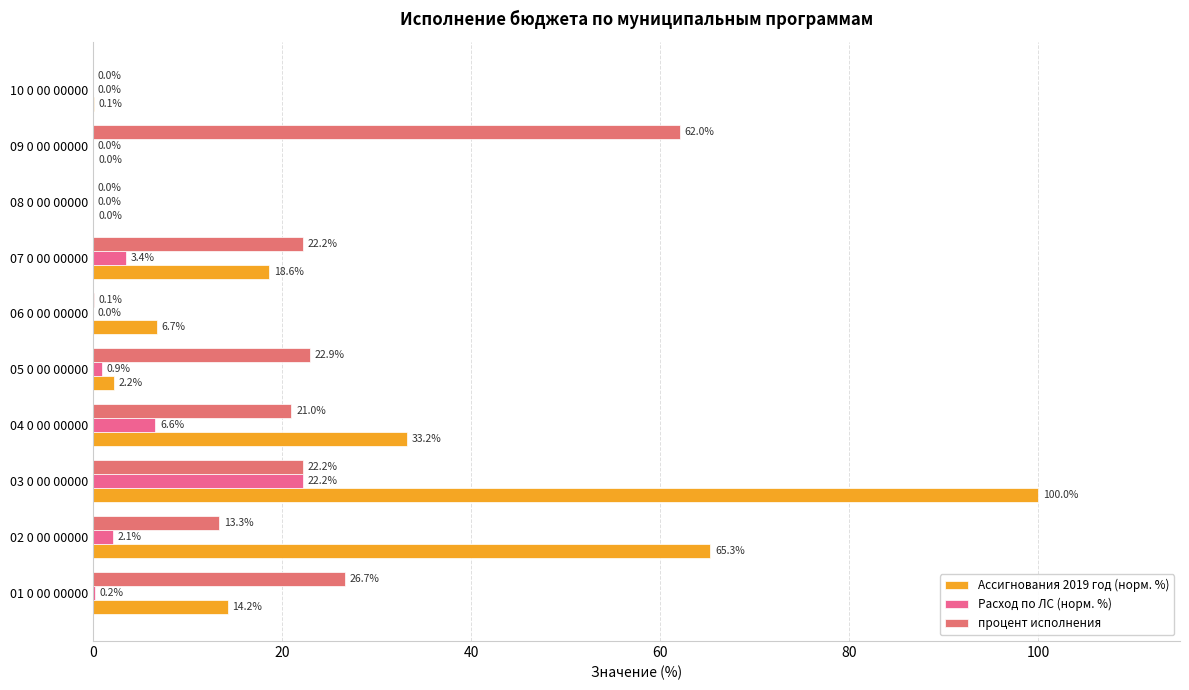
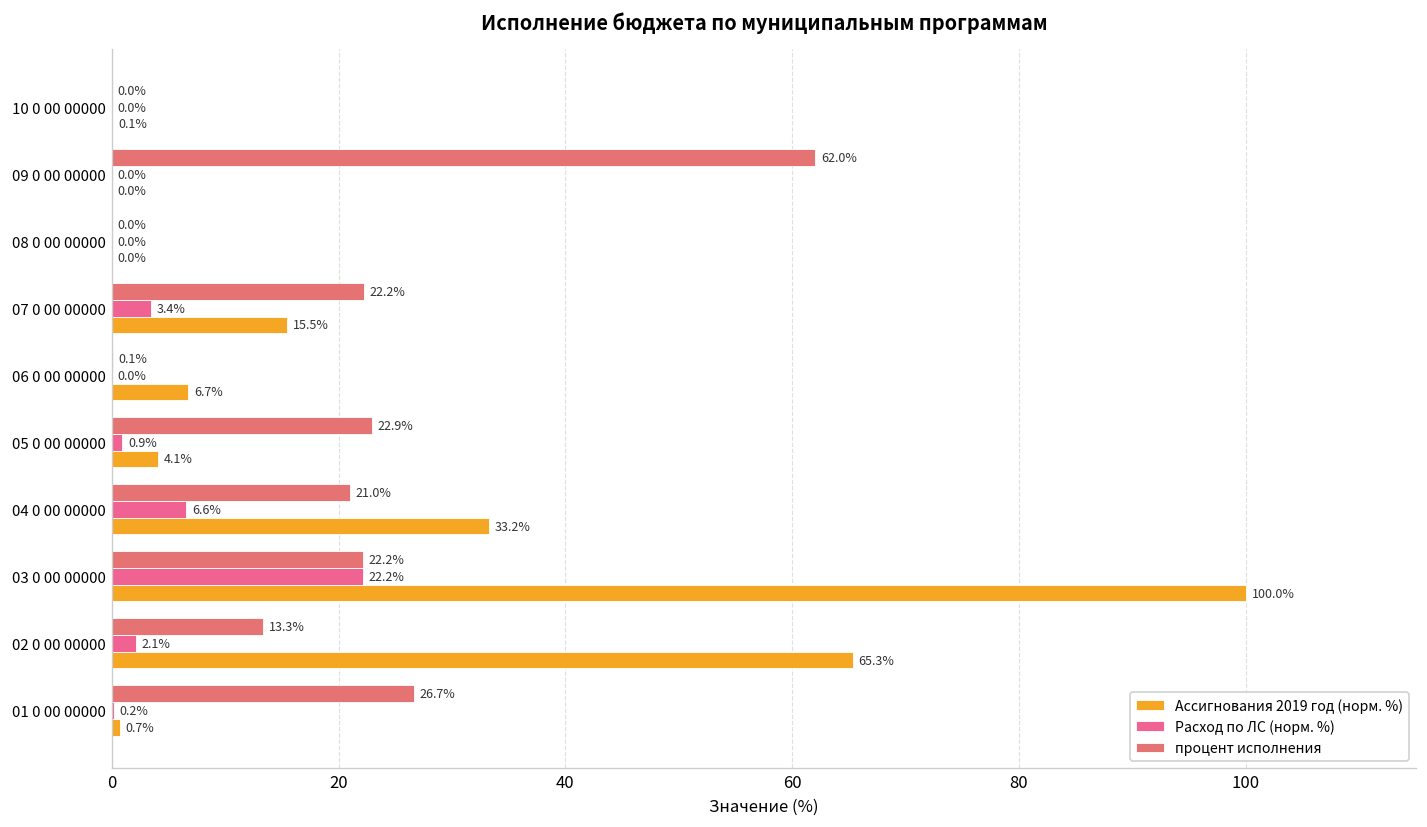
Ассигнования 2019 год (норм. %), 07 0 00 00000: 18.6% -> 15.5%
Ассигнования 2019 год (норм. %), 05 0 00 00000: 2.2% -> 4.1%
Ассигнования 2019 год (норм. %), 01 0 00 00000: 14.2% -> 0.7%
